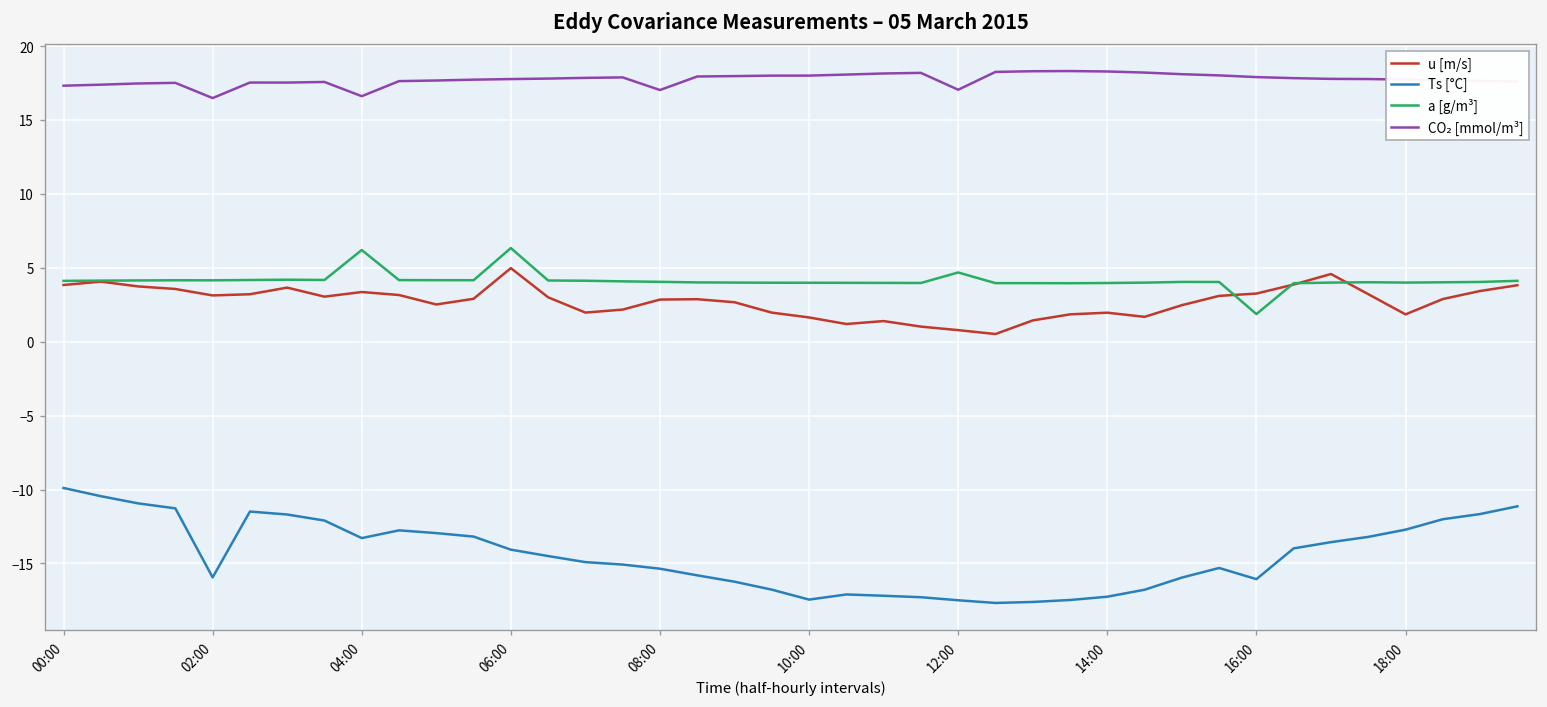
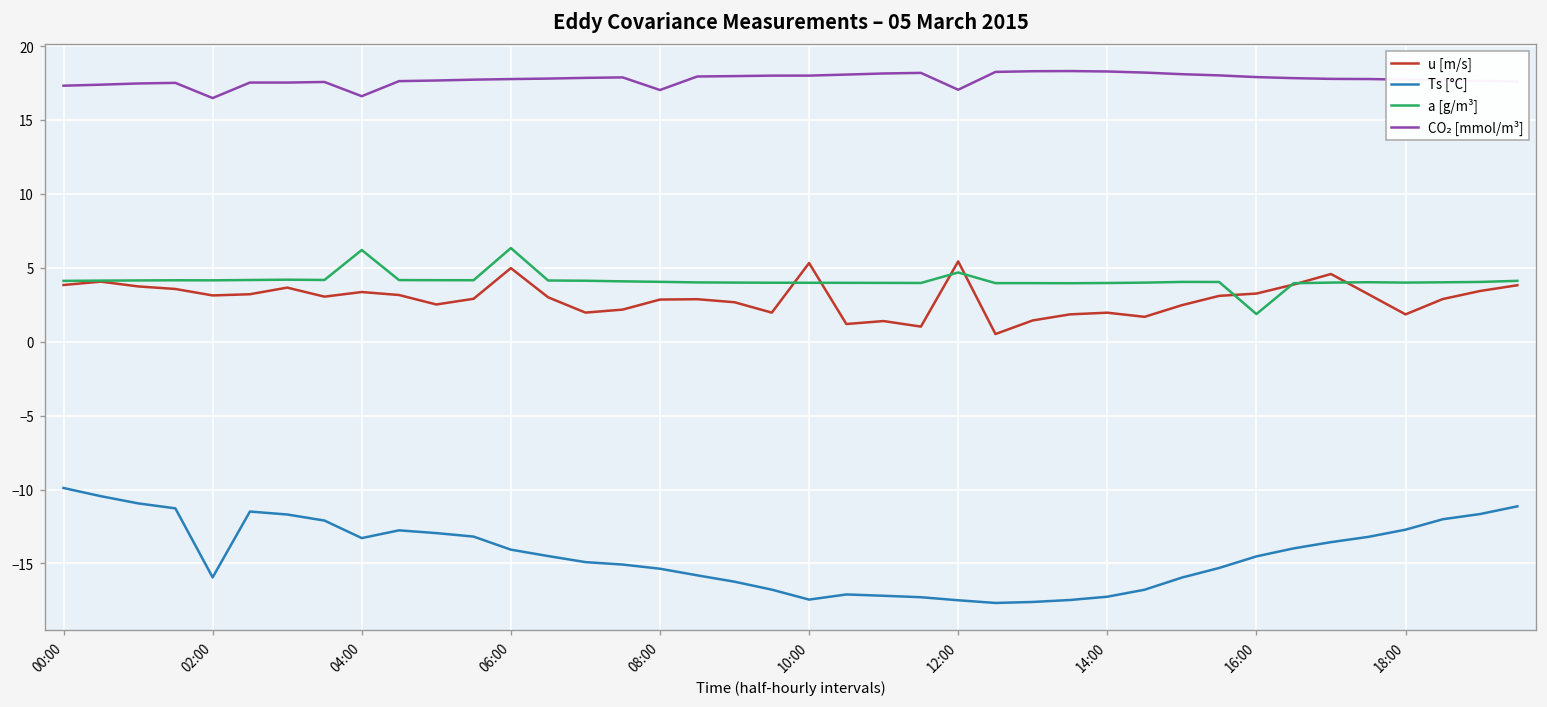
u [m/s], 10:00: 1.6 -> 5.3
u [m/s], 12:00: 0.8 -> 5.4
Ts [°C], 16:00: -16.1 -> -14.5
